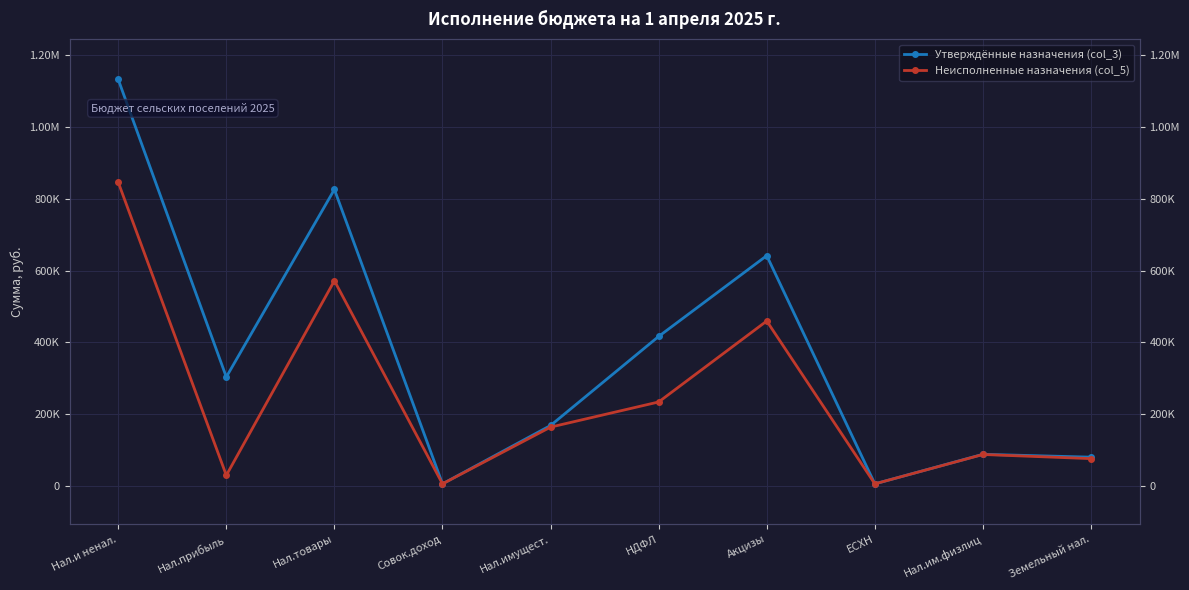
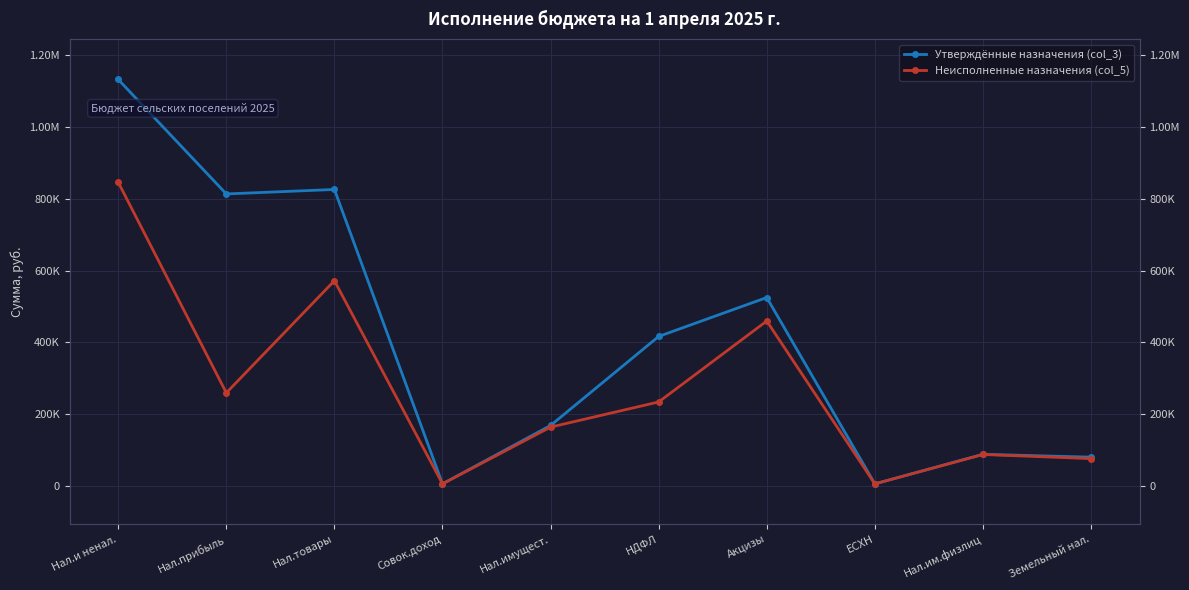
Утверждённые назначения (col_3), Нал.прибыль: 300000 -> 810000
Неисполненные назначения (col_5), Нал.прибыль: 30000 -> 260000
Утверждённые назначения (col_3), Акцизы: 640000 -> 530000
